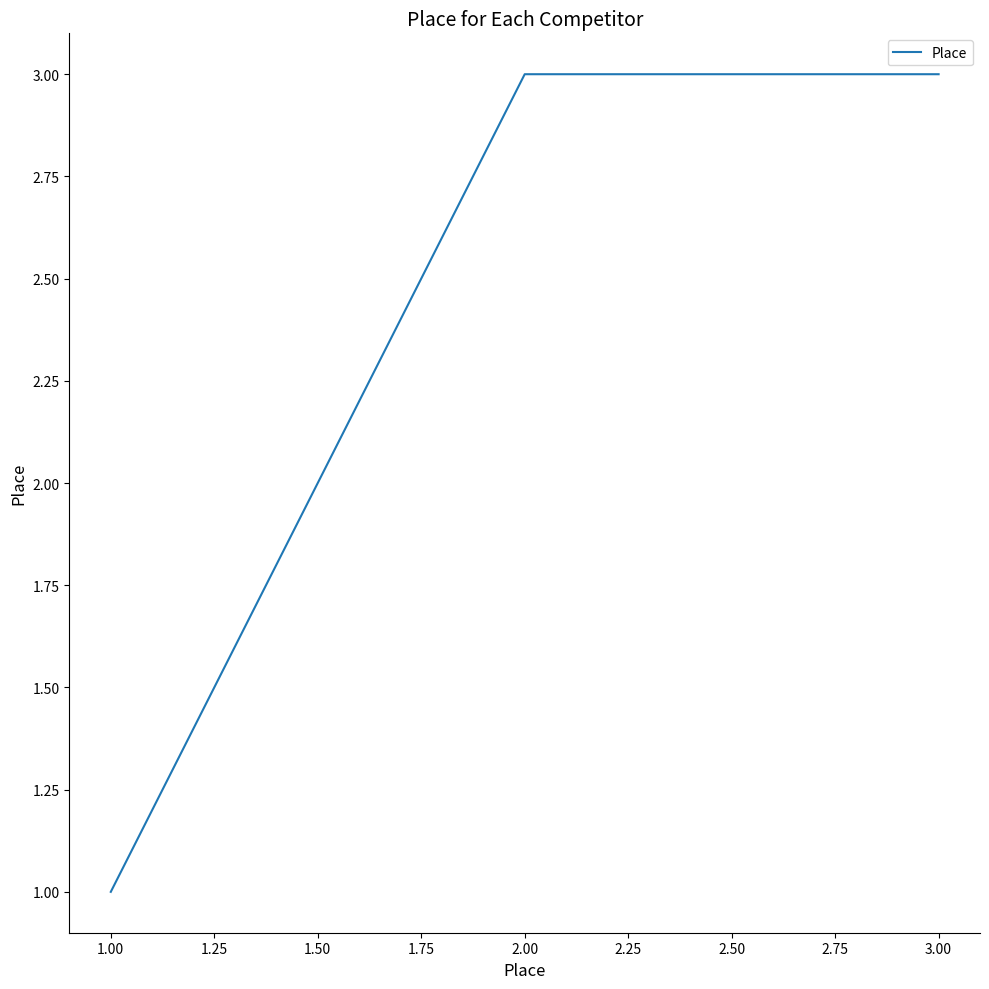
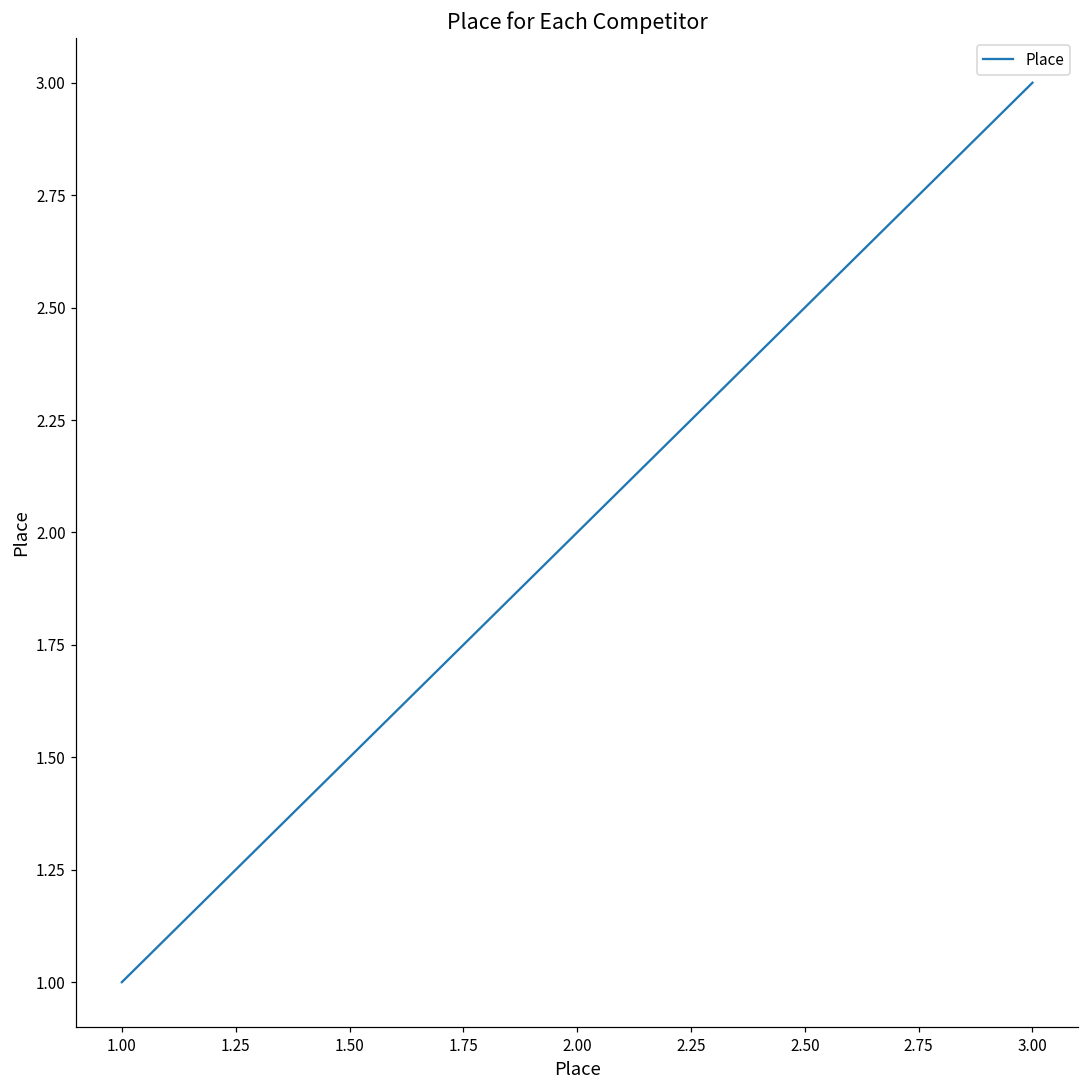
2.00: 3 -> 2
